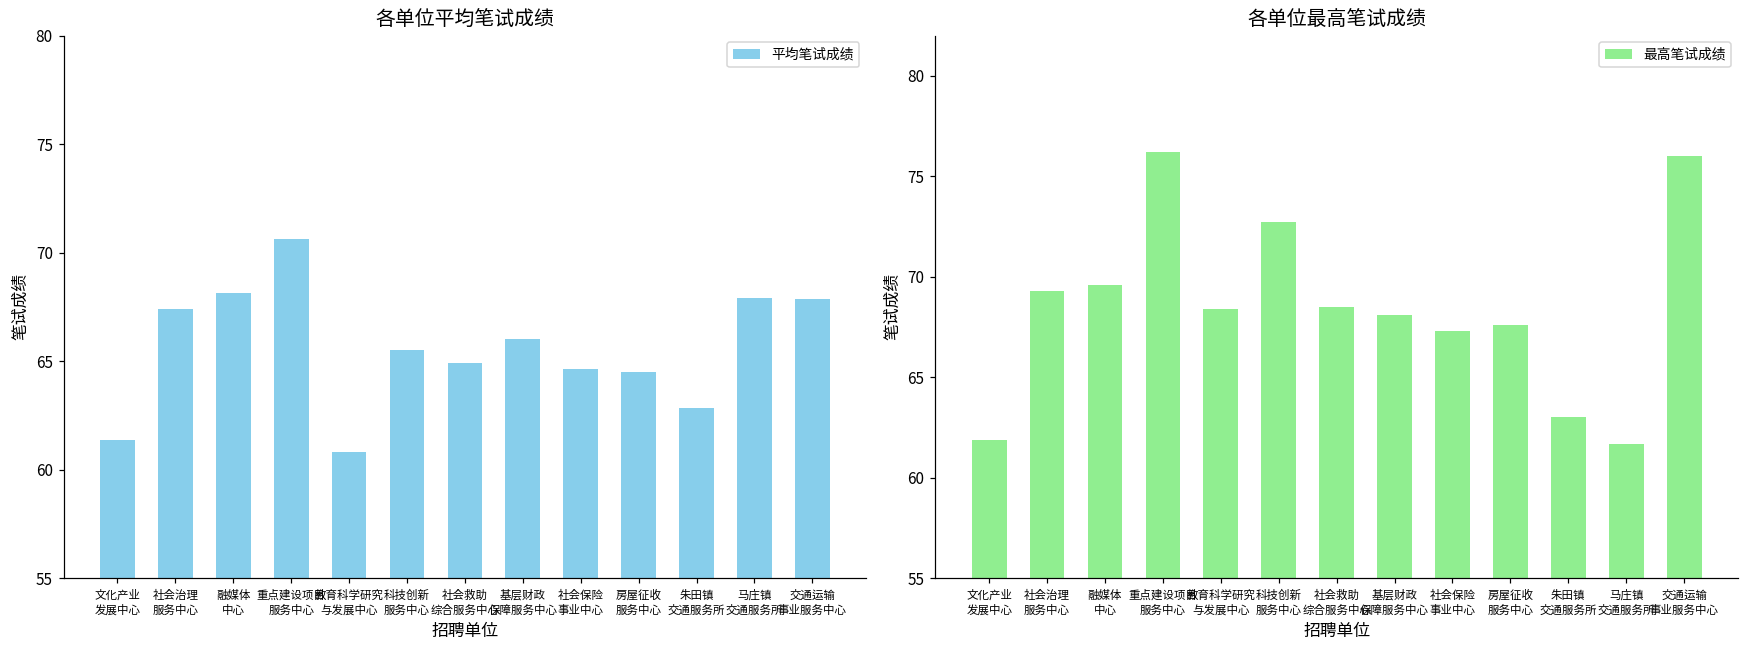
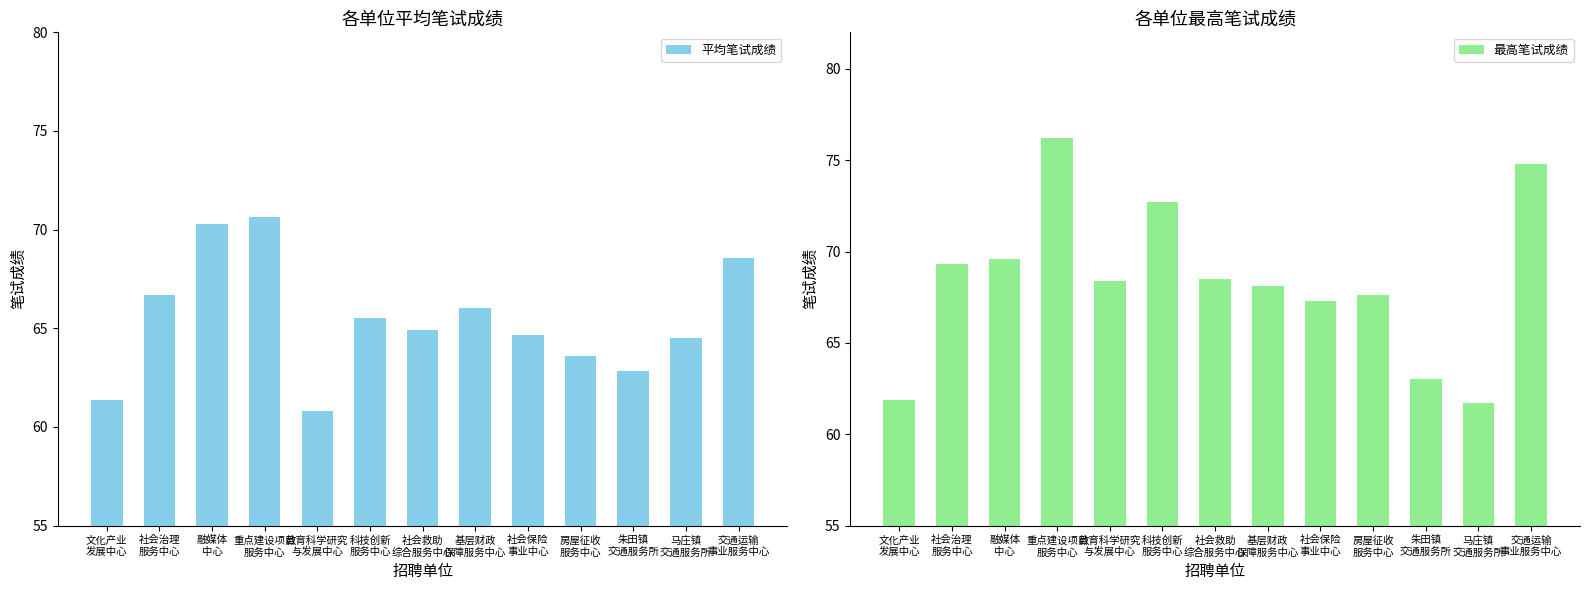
各单位平均笔试成绩, 社会治理 服务中心: 67.4 -> 66.7
各单位平均笔试成绩, 融媒体 中心: 68.1 -> 70.3
各单位平均笔试成绩, 房屋征收 服务中心: 64.5 -> 63.6
各单位平均笔试成绩, 马庄镇 交通服务所: 67.9 -> 64.5
各单位平均笔试成绩, 交通运输 事业服务中心: 67.9 -> 68.6
各单位最高笔试成绩, 交通运输 事业服务中心: 76.0 -> 74.8
